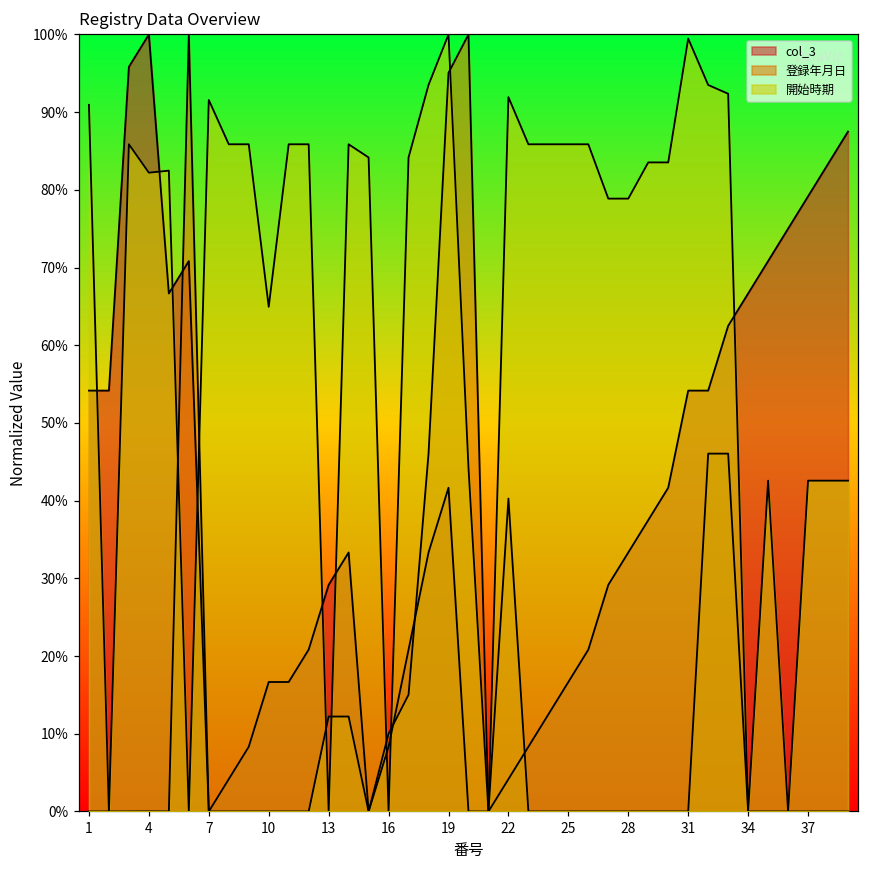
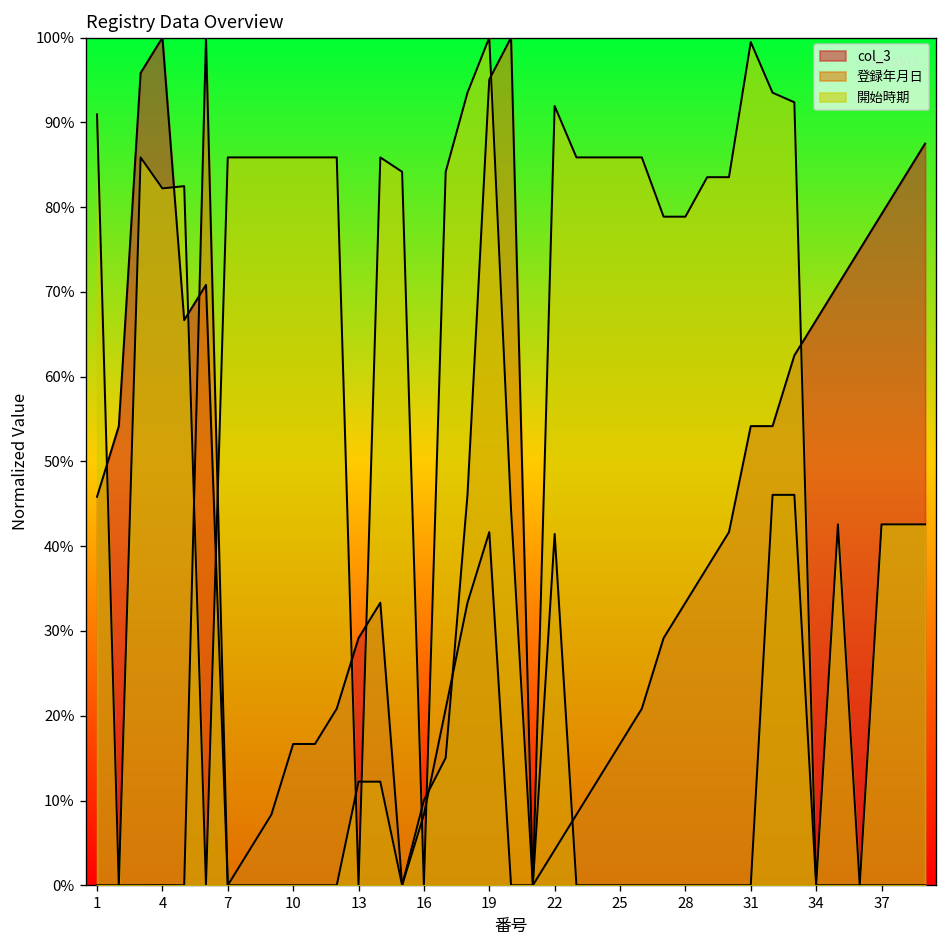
col_3, 1: 54% -> 46%
開始時期, 7: 92% -> 86%
開始時期, 10: 65% -> 86%
登録年月日, 22: 40% -> 41%
